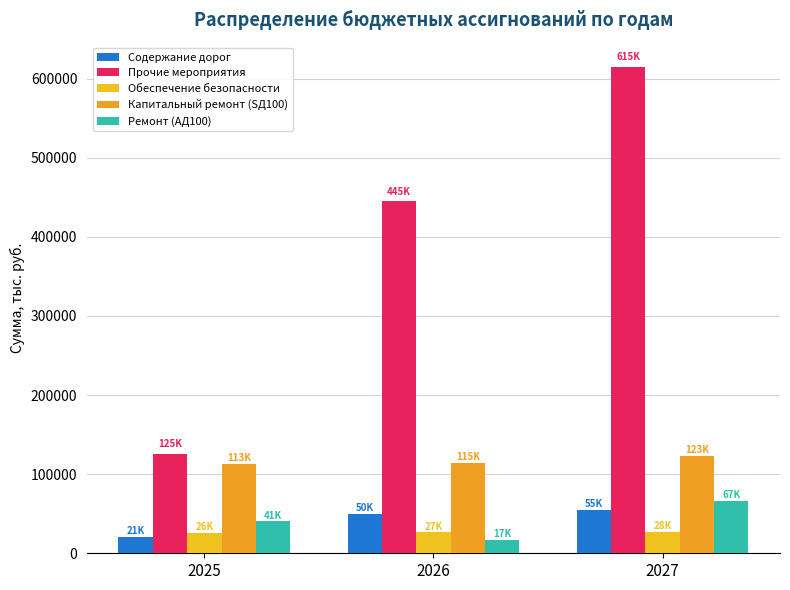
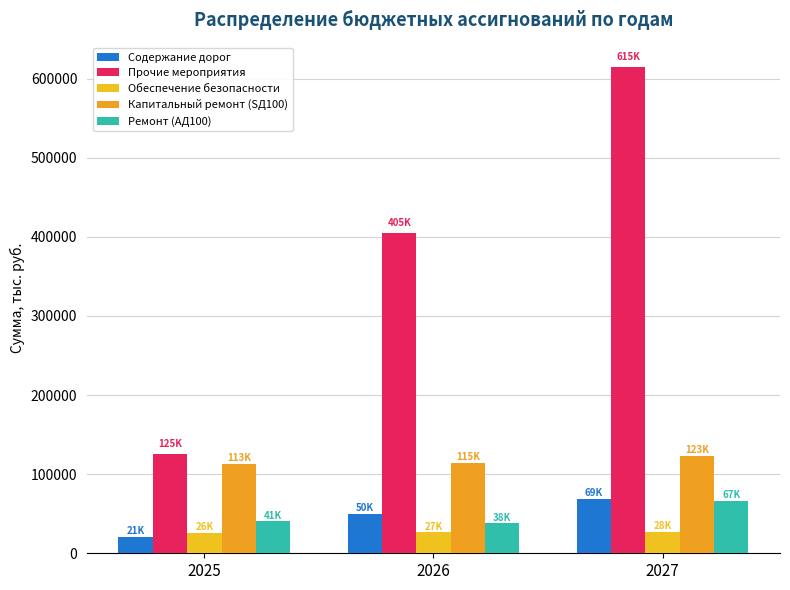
Прочие мероприятия, 2026: 445K -> 405K
Ремонт (АД100), 2026: 17K -> 38K
Содержание дорог, 2027: 55K -> 69K
